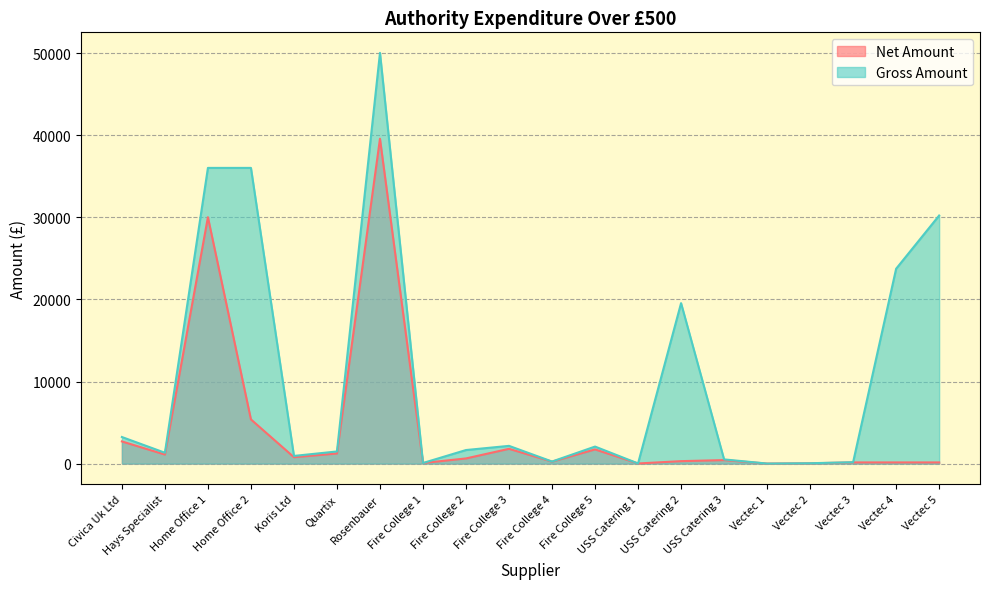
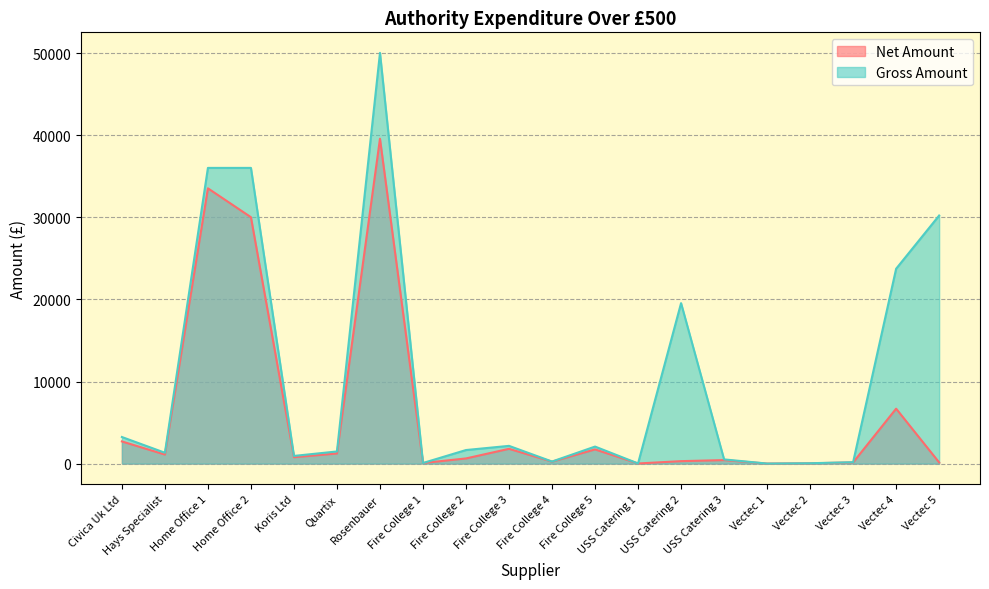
Net Amount, Home Office 1: 30000 -> 34000
Net Amount, Home Office 2: 5000 -> 30000
Net Amount, Vectec 4: 0 -> 7000
